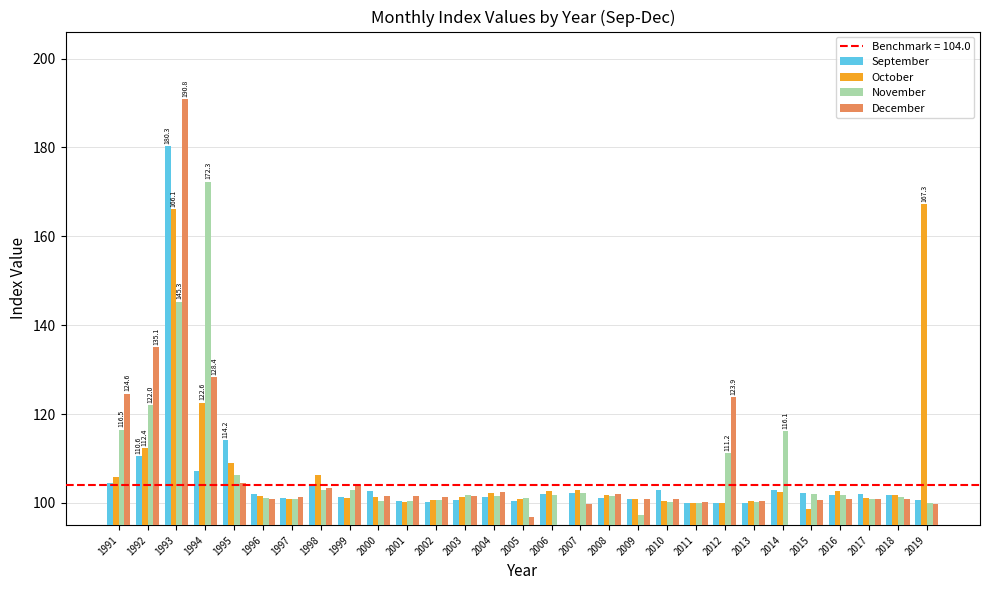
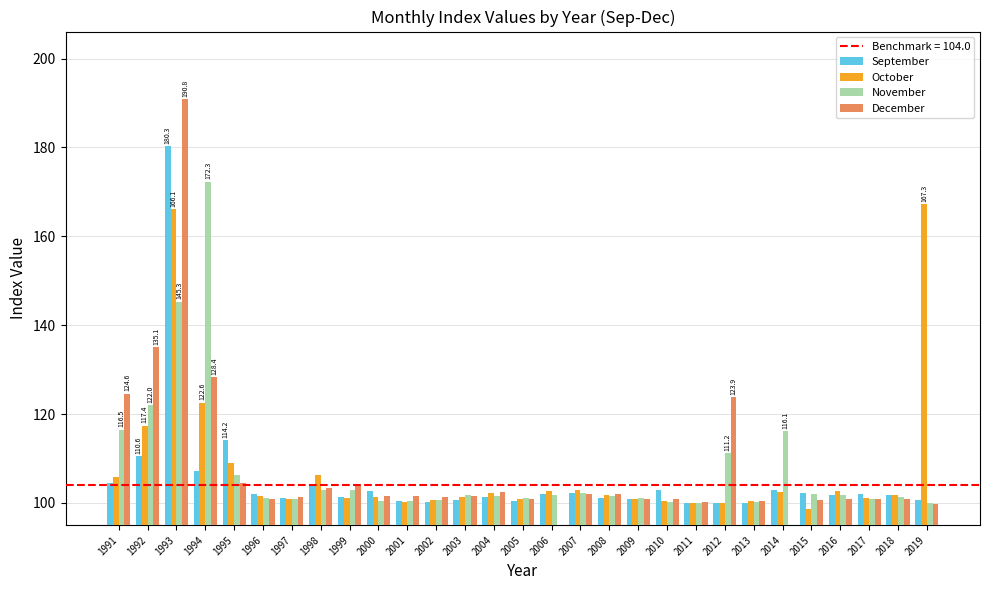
October, 1992: 112.4 -> 117.4
December, 2005: 97 -> 101
December, 2007: 100 -> 102
November, 2009: 97 -> 101
